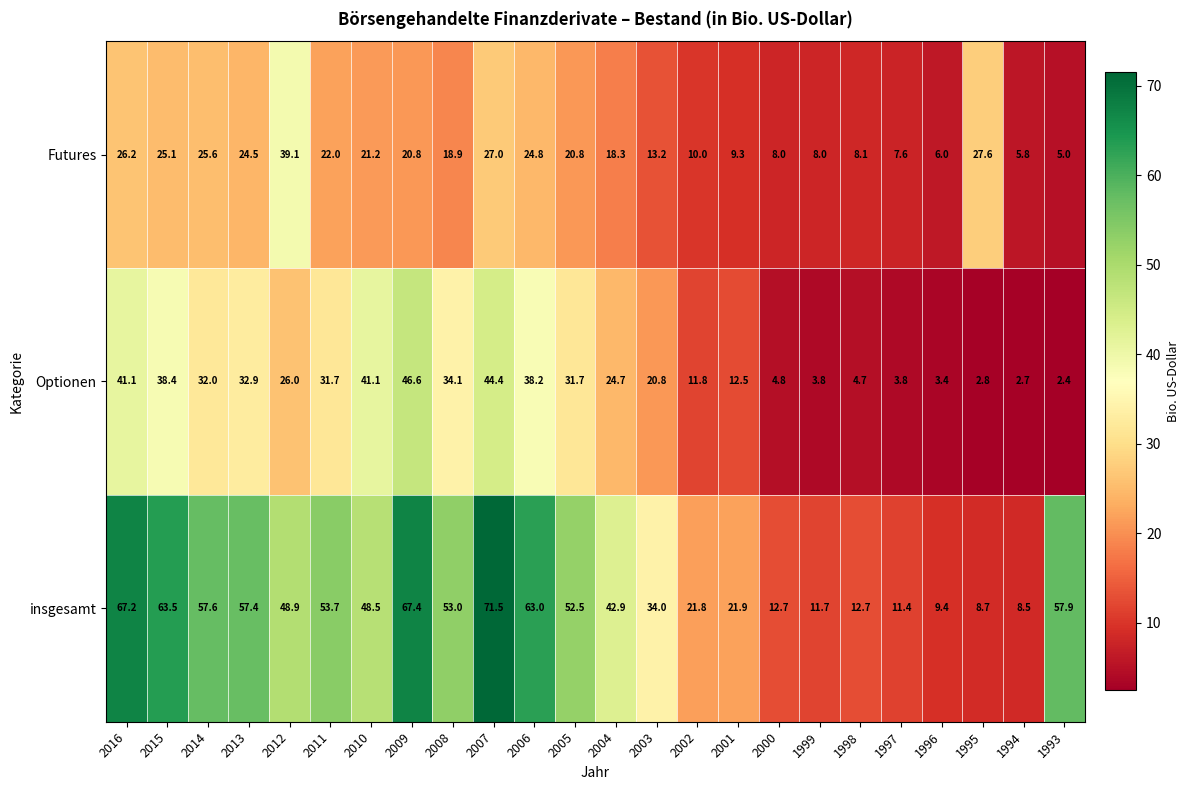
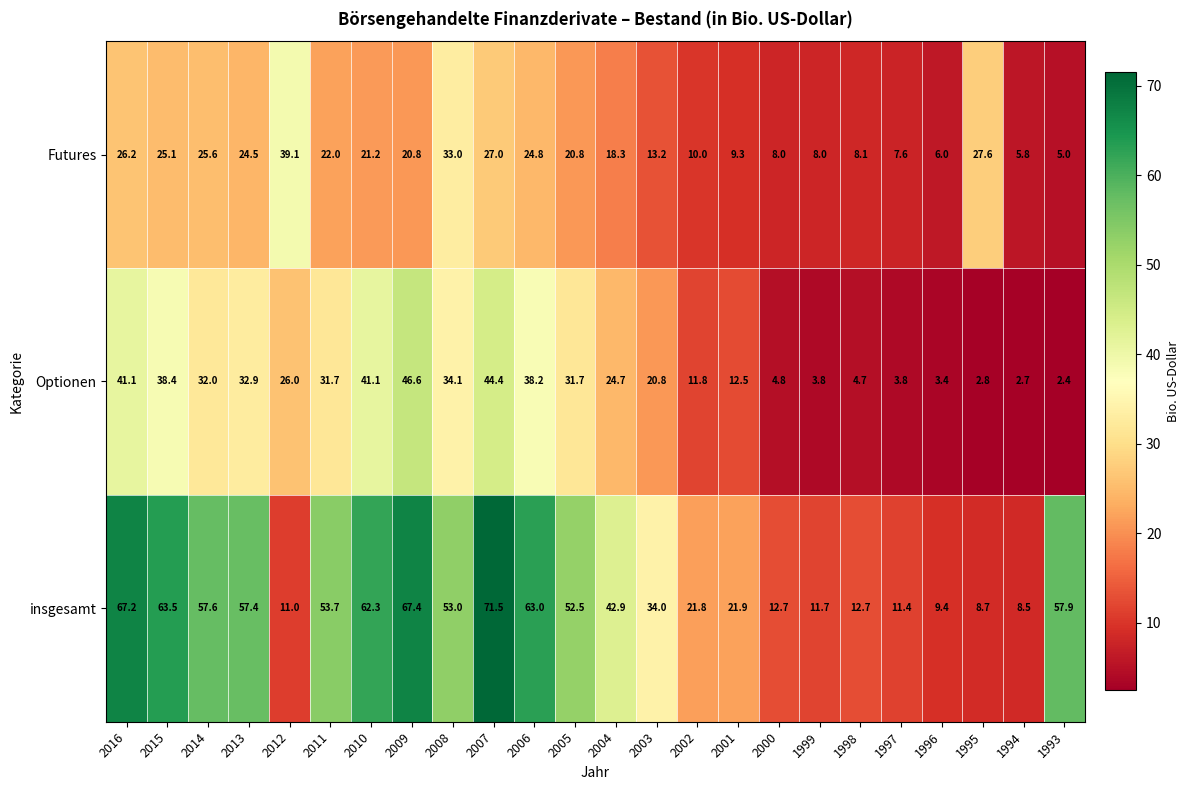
Futures, 2008: 18.9 -> 33.0
insgesamt, 2012: 48.9 -> 11.0
insgesamt, 2010: 48.5 -> 62.3
